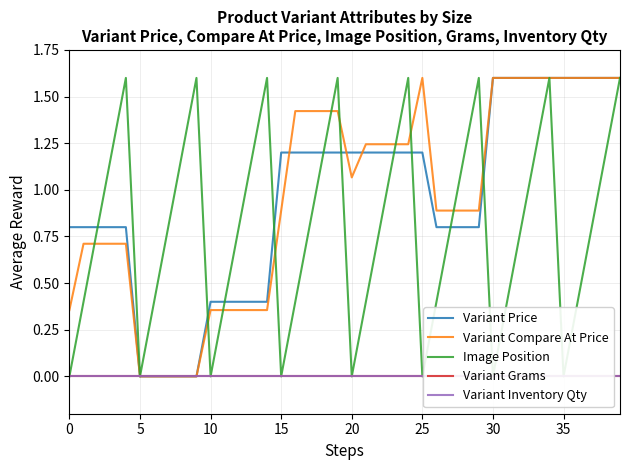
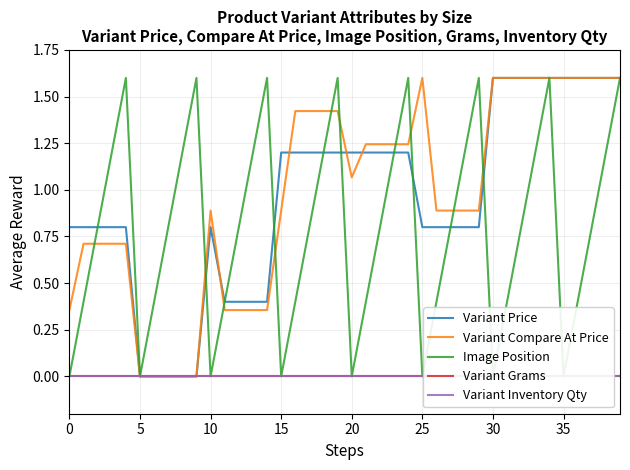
Variant Price, 10: 0.40 -> 0.80
Variant Compare At Price, 10: 0.36 -> 0.89
Variant Price, 25: 1.20 -> 0.80
